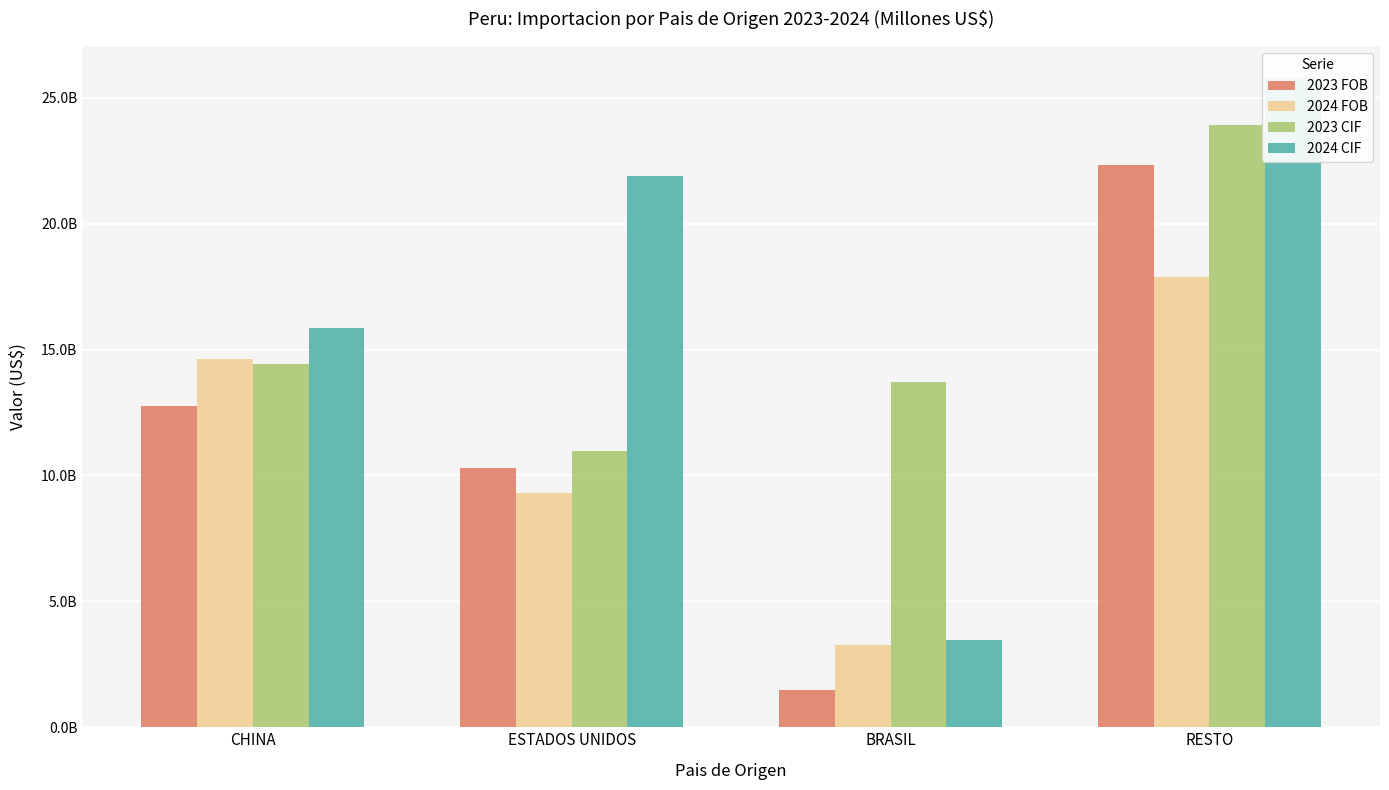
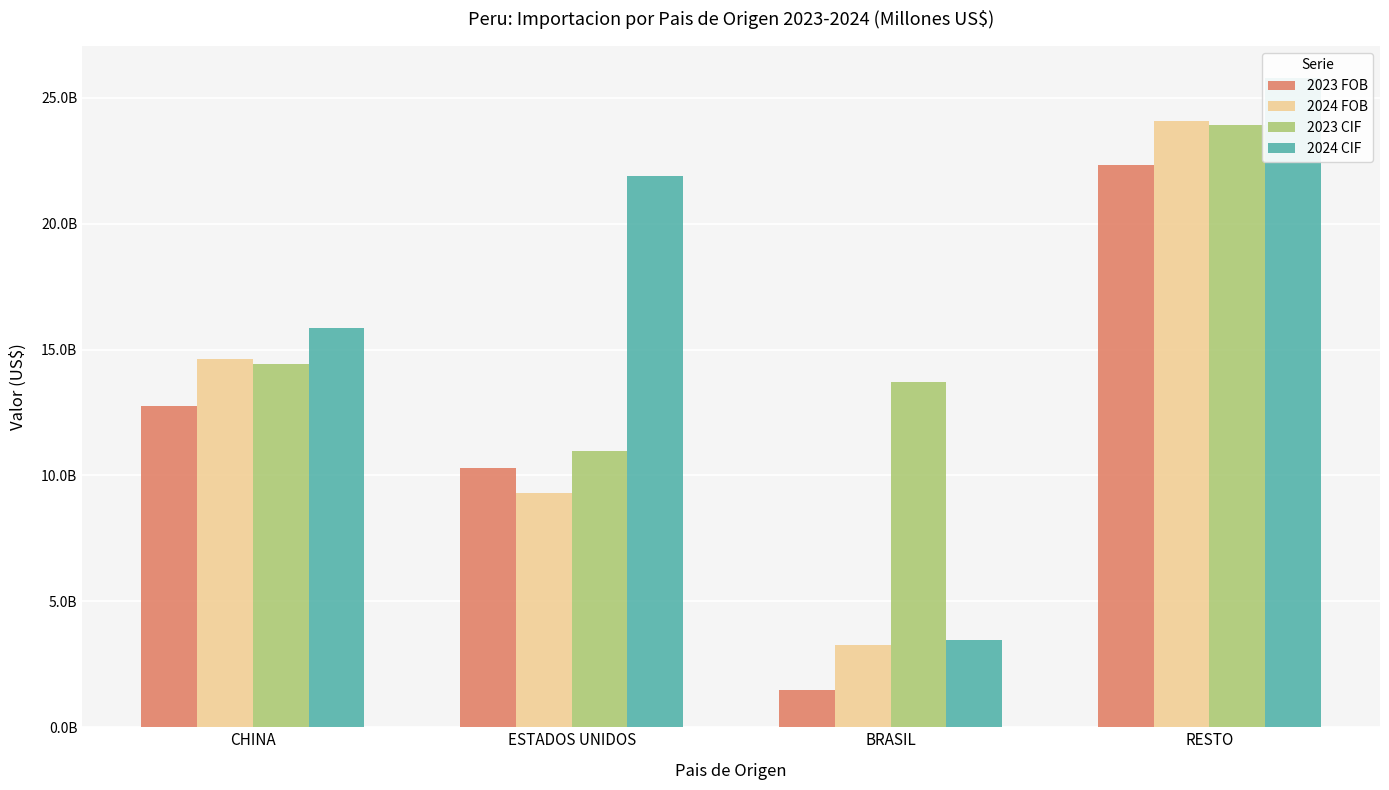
2024 FOB, RESTO: 17900000000 -> 24100000000
